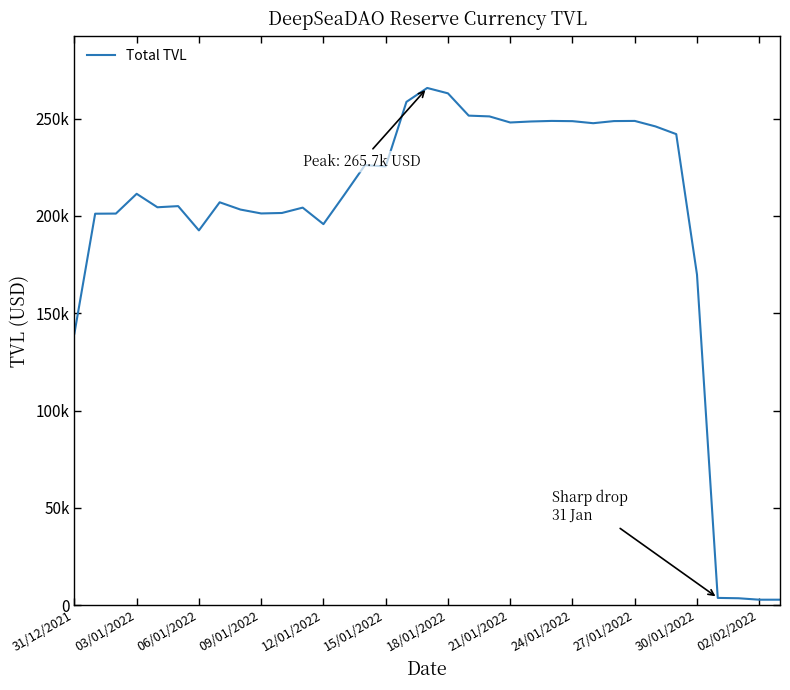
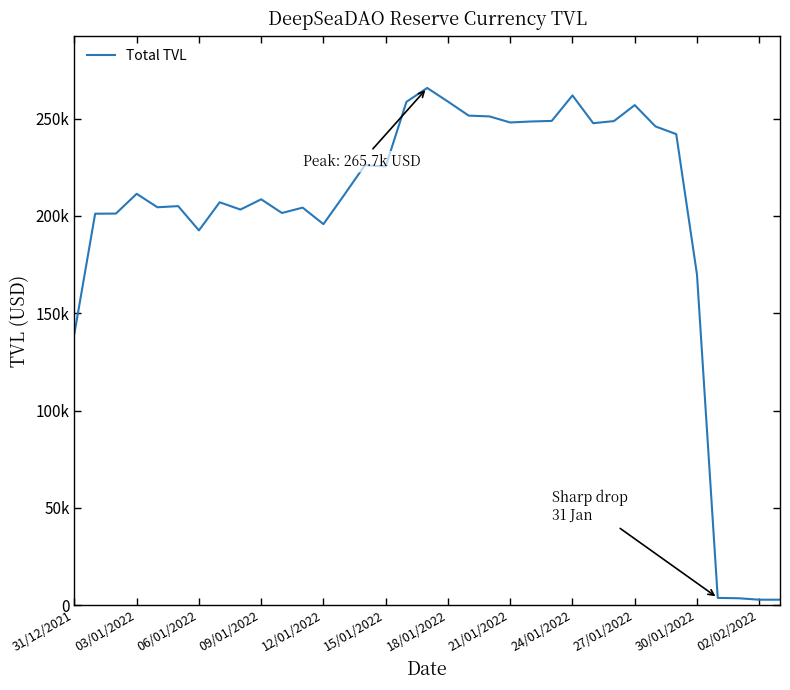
09/01/2022: 201000 -> 209000
18/01/2022: 263000 -> 259000
24/01/2022: 249000 -> 262000
27/01/2022: 249000 -> 257000
